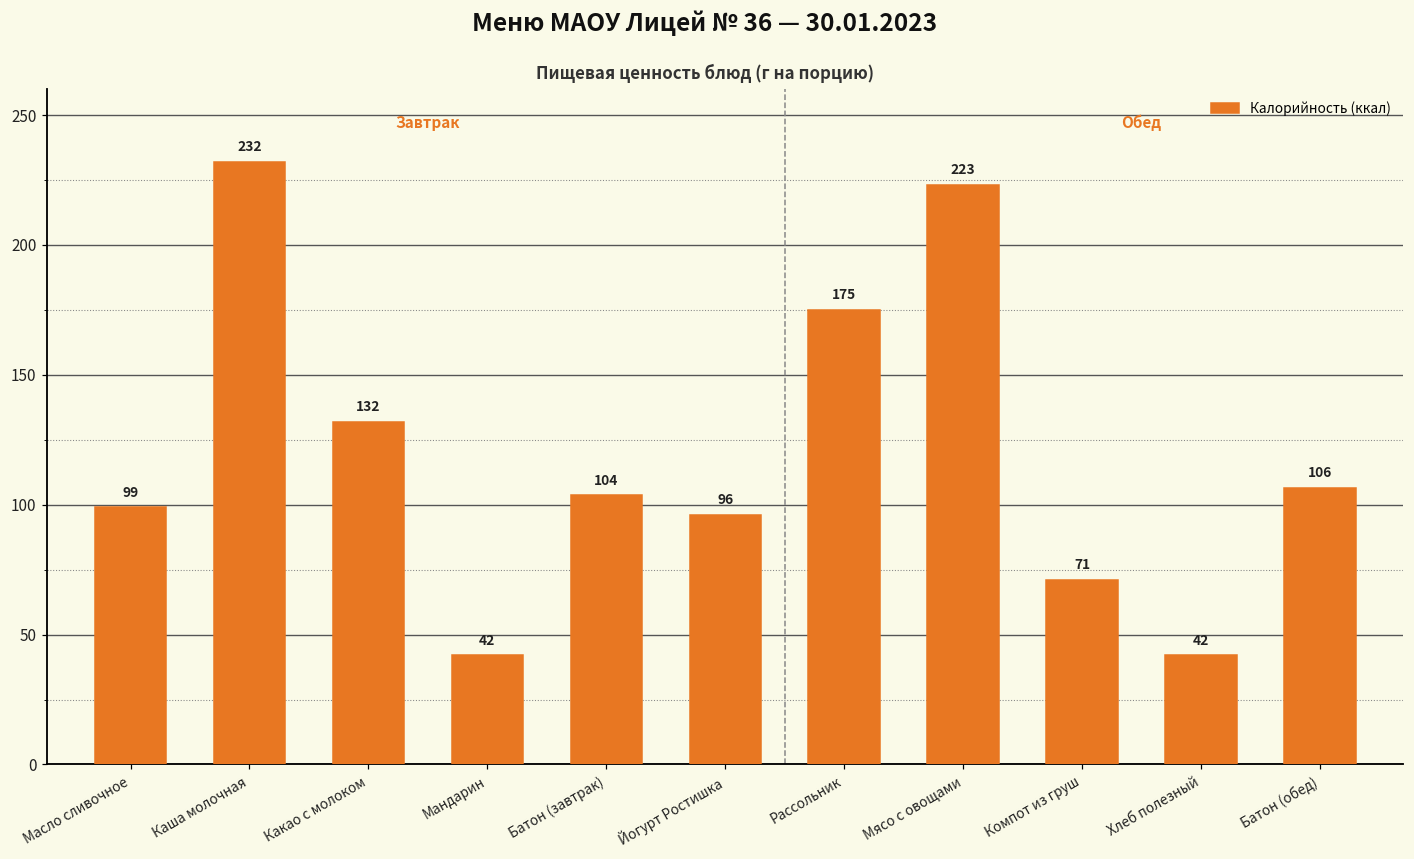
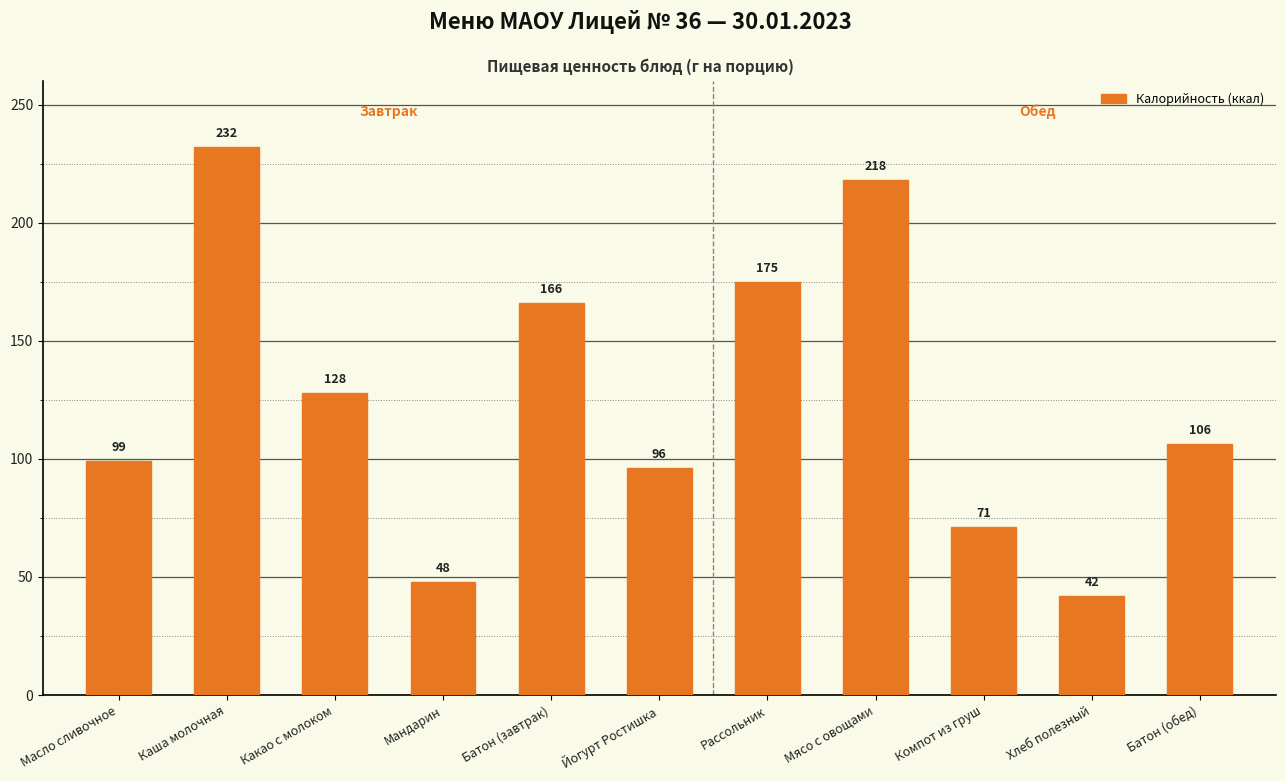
Какао с молоком: 132 -> 128
Мандарин: 42 -> 48
Батон (завтрак): 104 -> 166
Мясо с овощами: 223 -> 218
